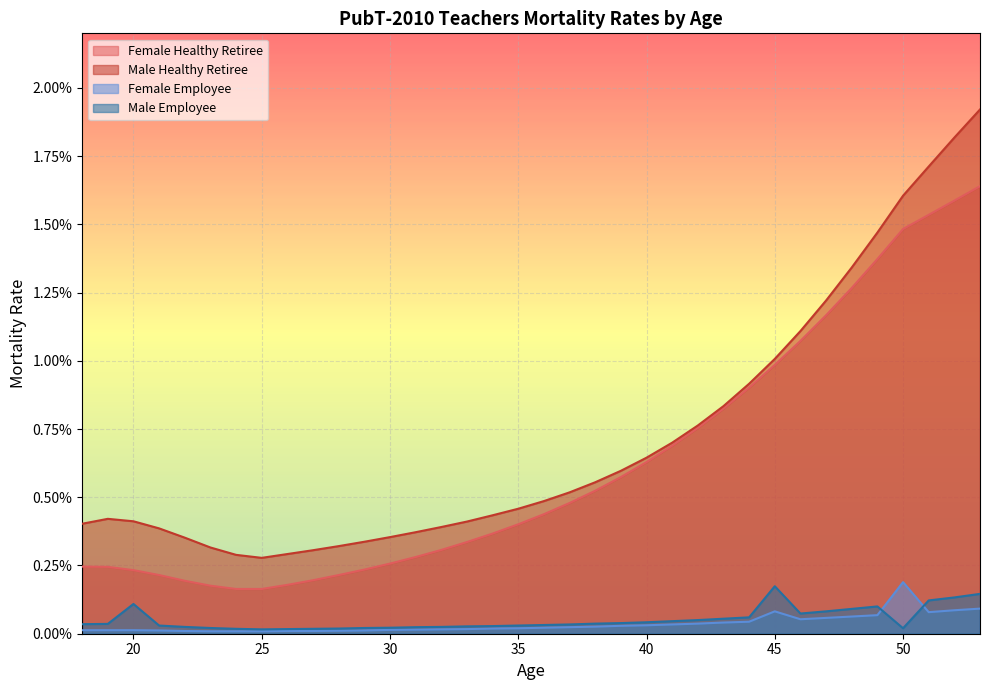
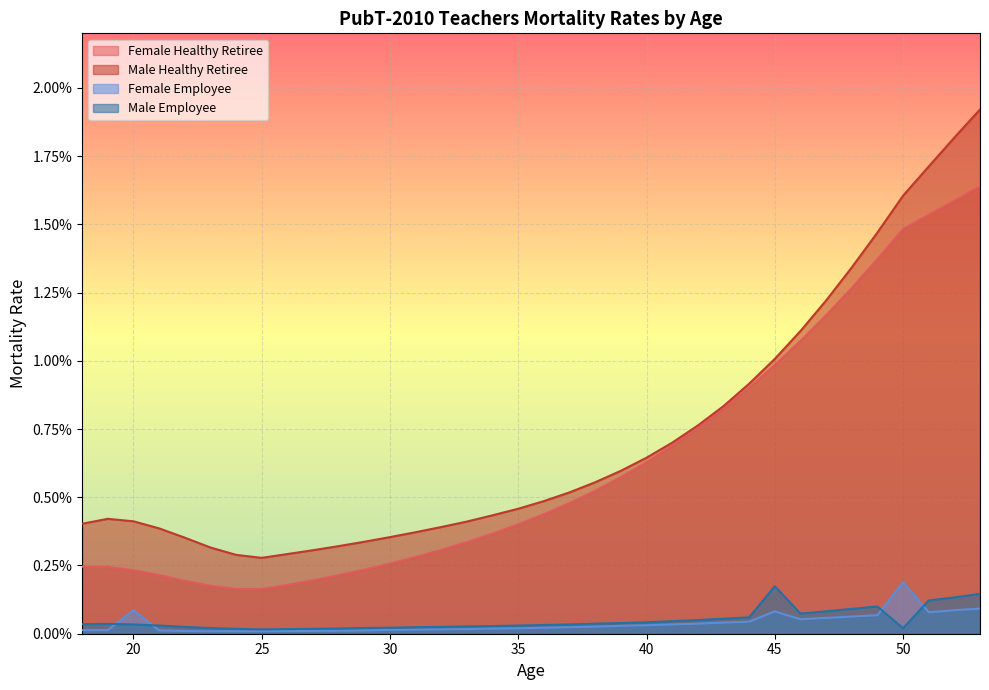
Female Employee, 20: 0.01% -> 0.09%
Male Employee, 20: 0.11% -> 0.03%
